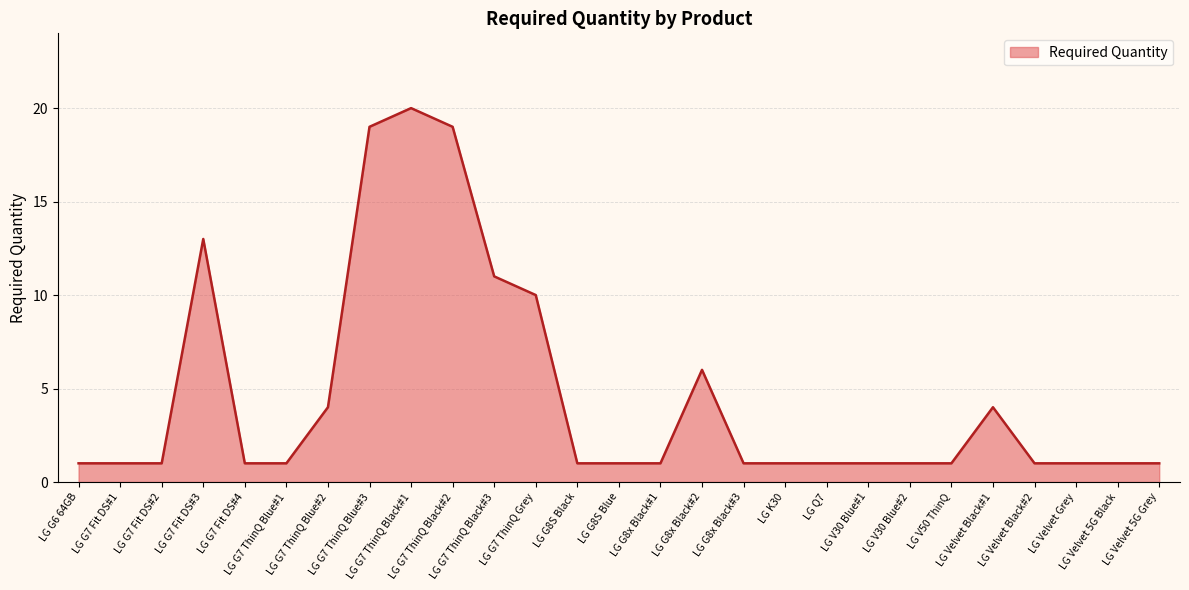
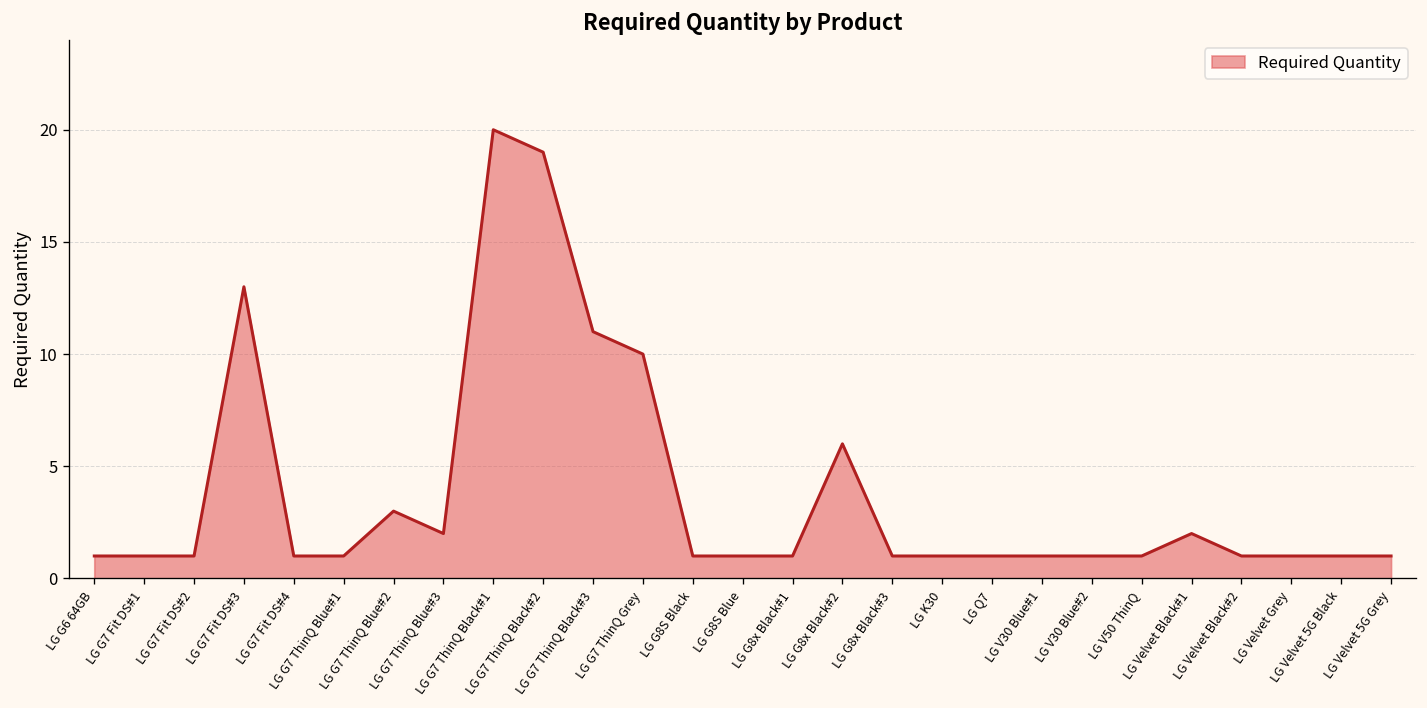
LG G7 ThinQ Blue#2: 4 -> 3
LG G7 ThinQ Blue#3: 19 -> 2
LG Velvet Black#1: 4 -> 2
